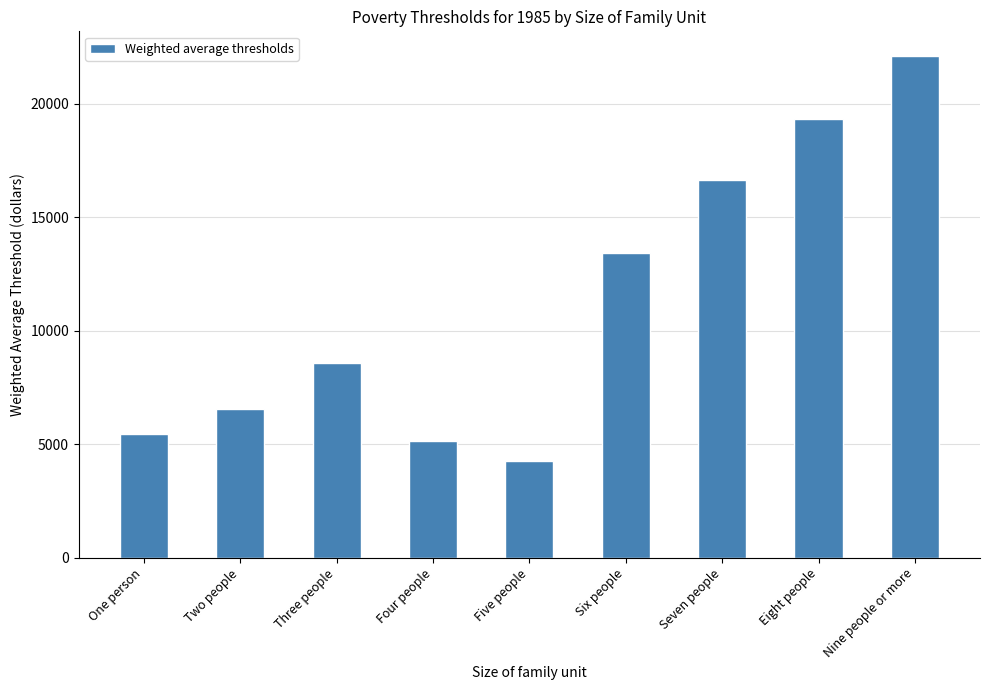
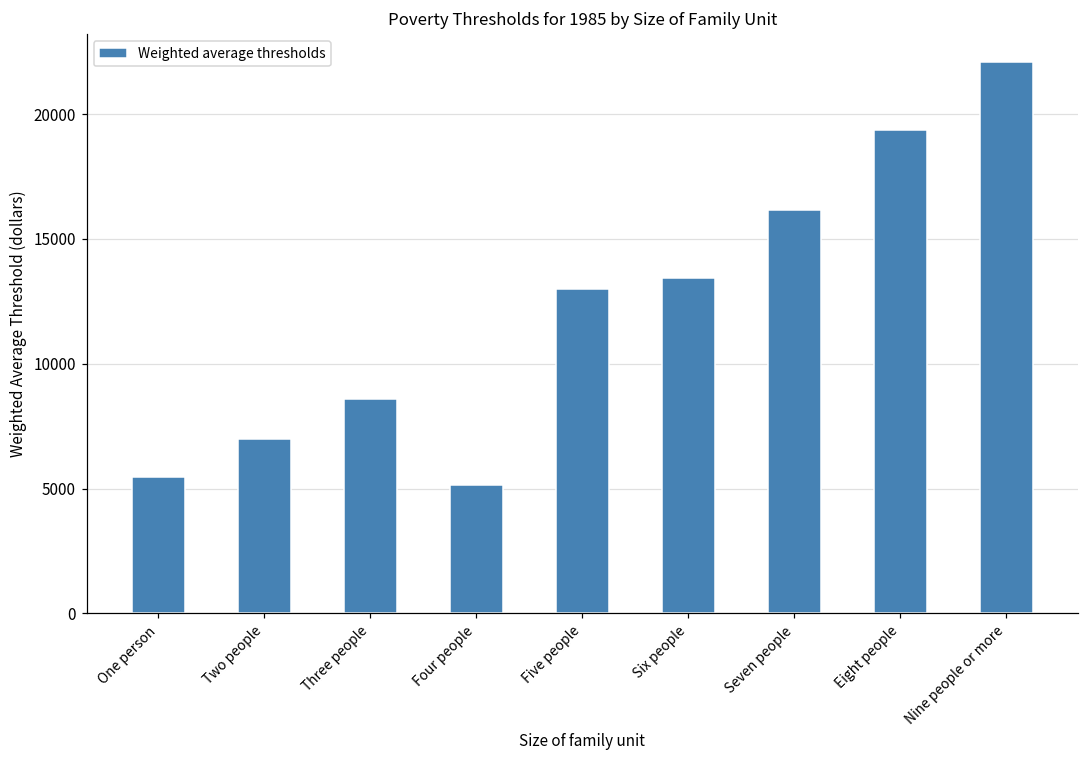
Two people: 6500 -> 7000
Five people: 4300 -> 13000
Seven people: 16700 -> 16200
